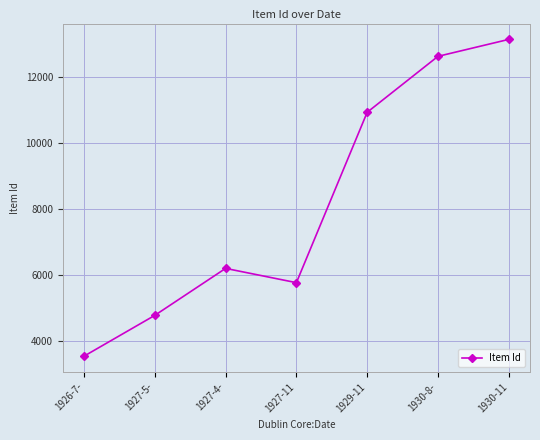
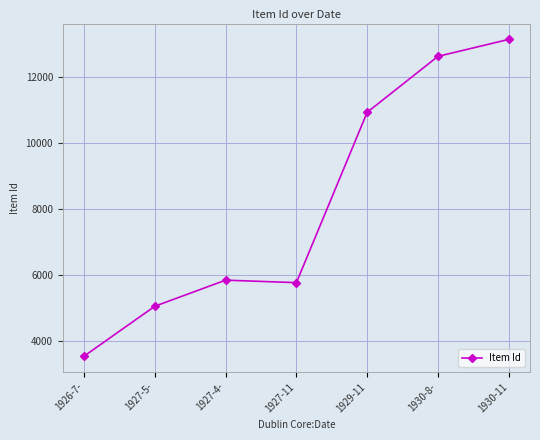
1927-5-: 4800 -> 5000
1927-4-: 6200 -> 5800
